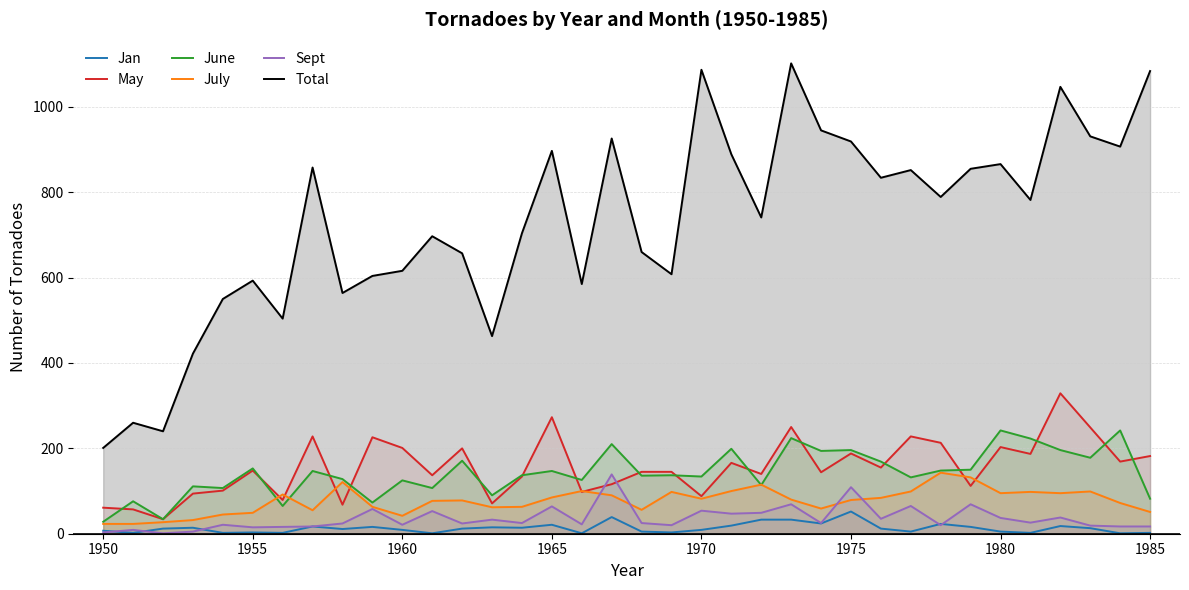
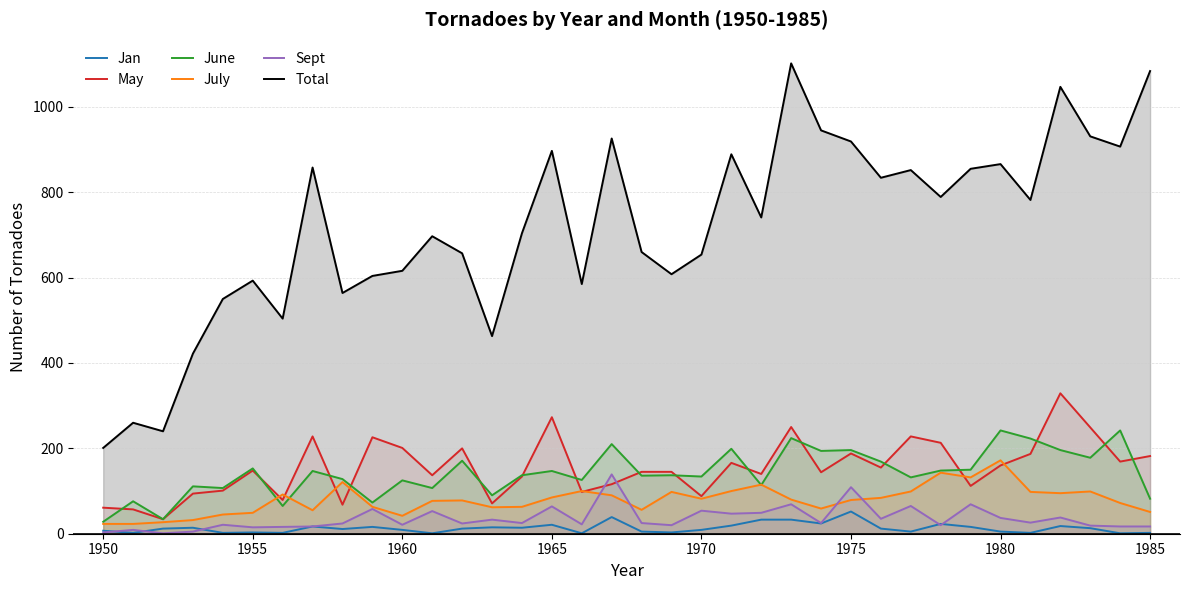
Total, 1970: 1090 -> 650
May, 1980: 200 -> 160
July, 1980: 100 -> 170
